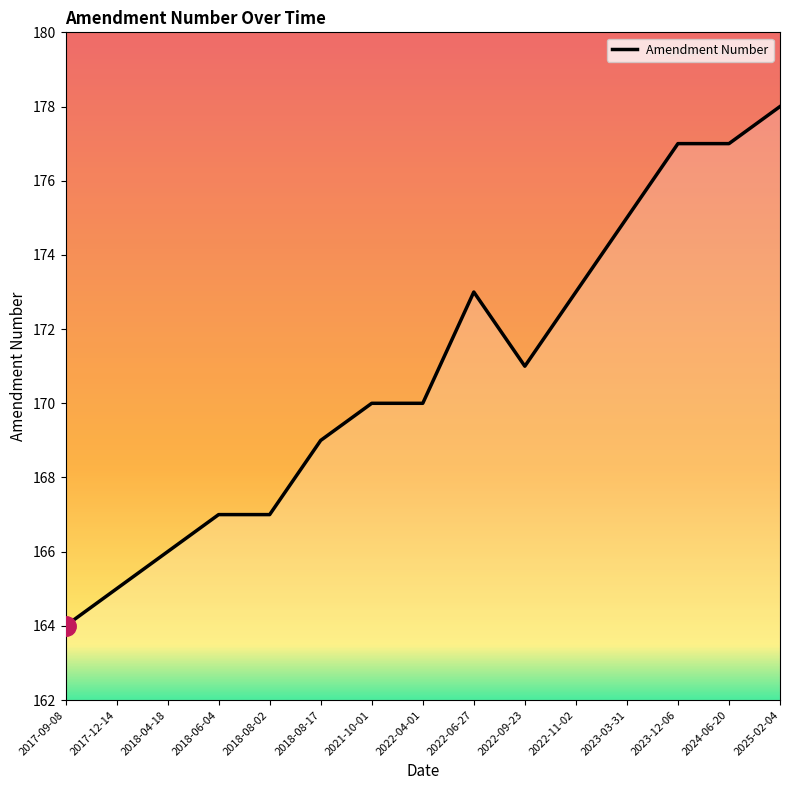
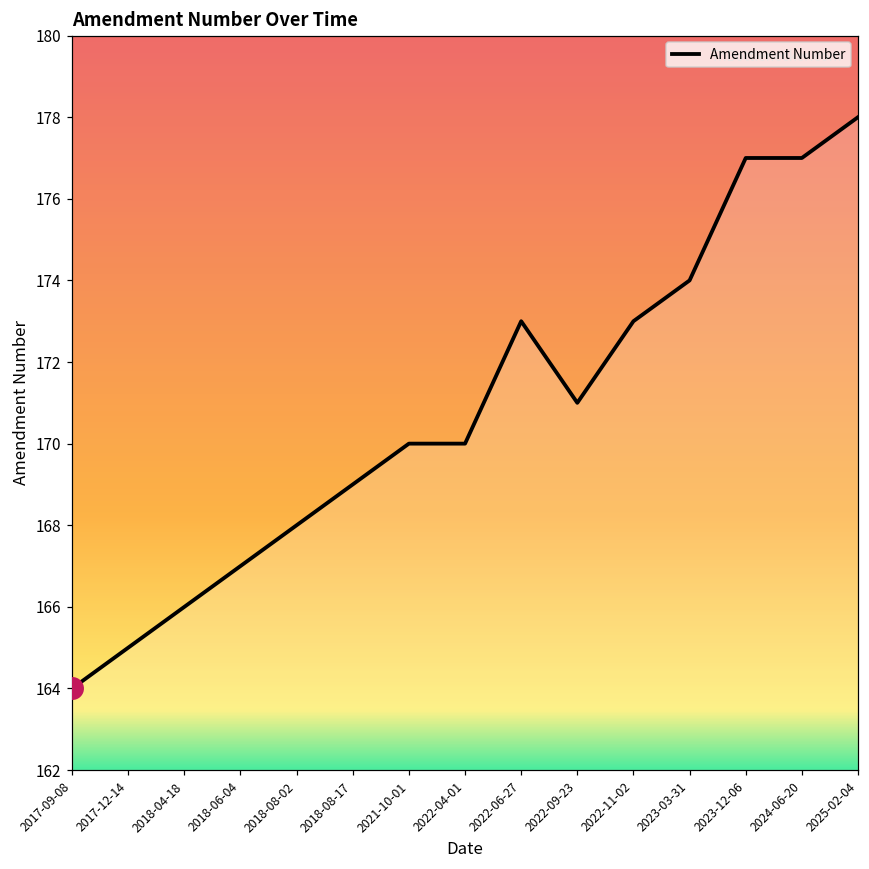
Amendment Number, 2018-08-02: 167.0 -> 168.0
Amendment Number, 2023-03-31: 175.0 -> 174.0
